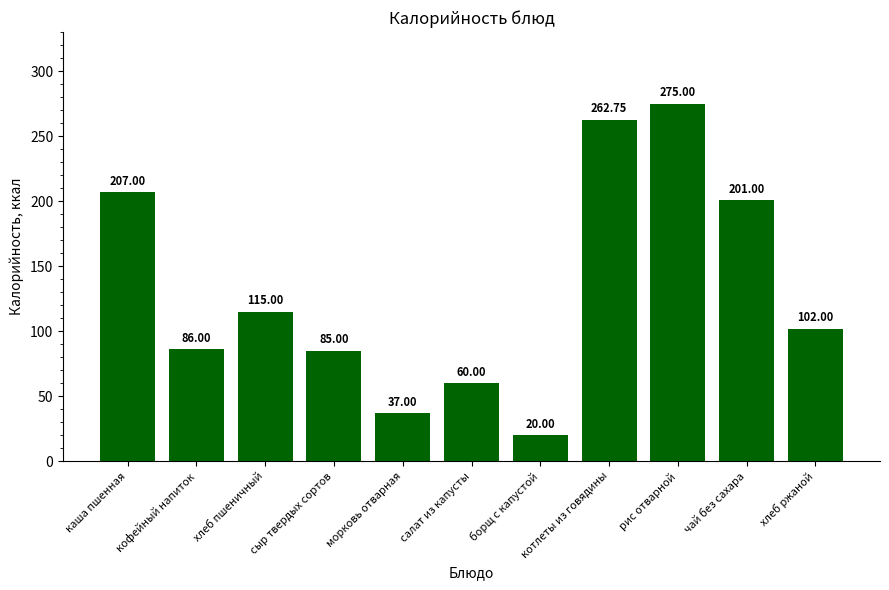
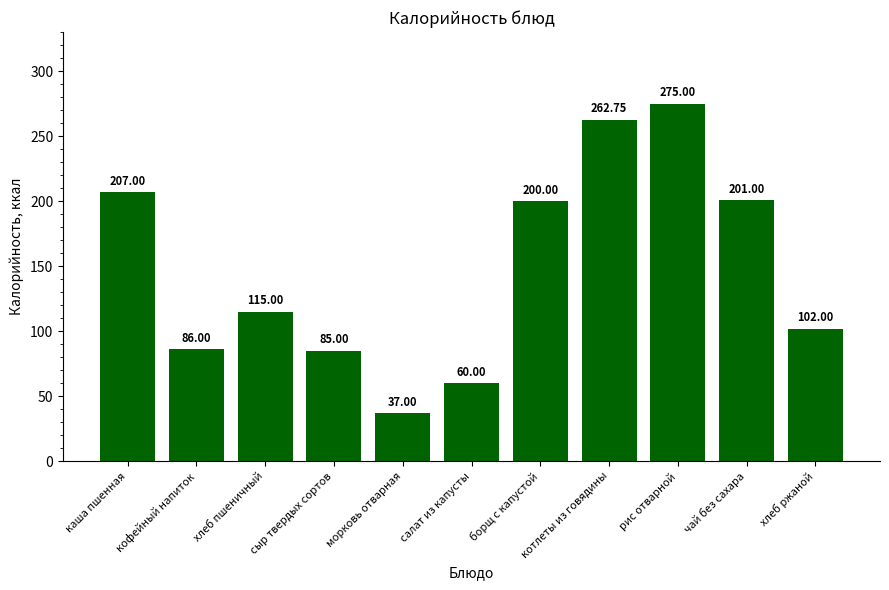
борщ с капустой: 20.00 -> 200.00
